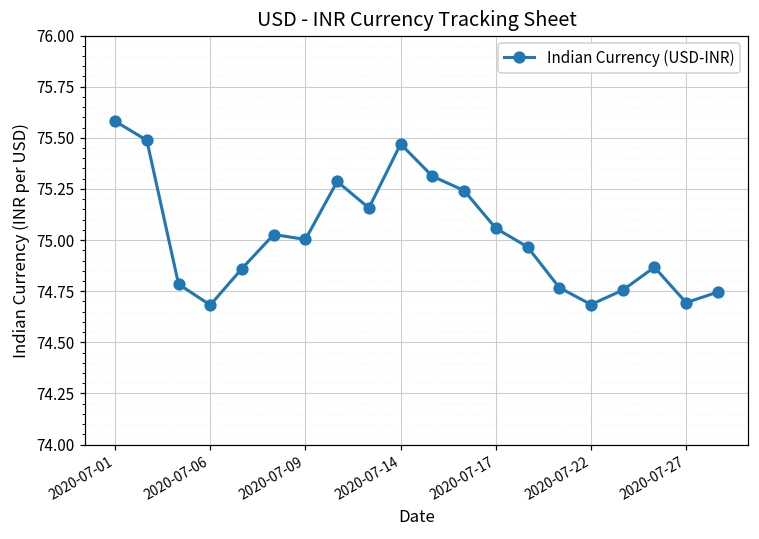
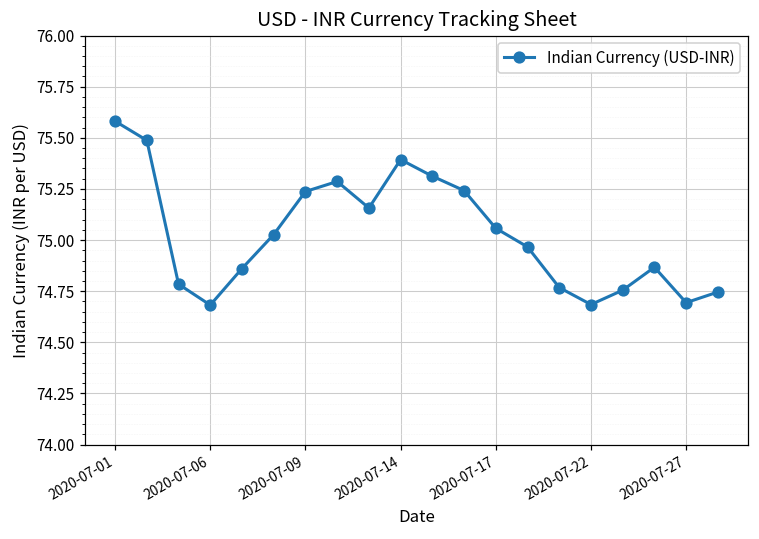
2020-07-09: 75.00 -> 75.24
2020-07-14: 75.47 -> 75.39
